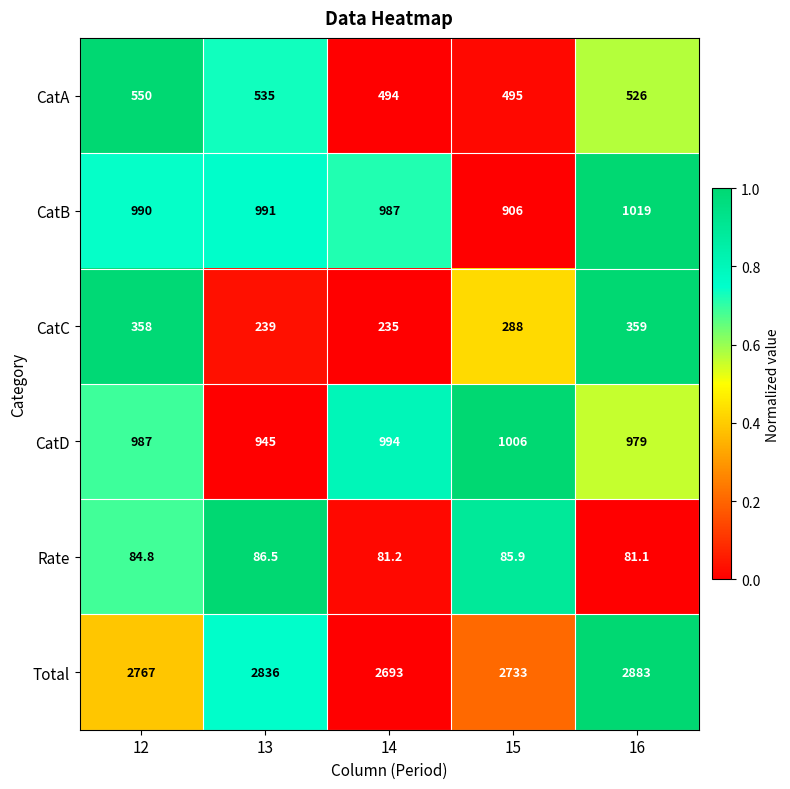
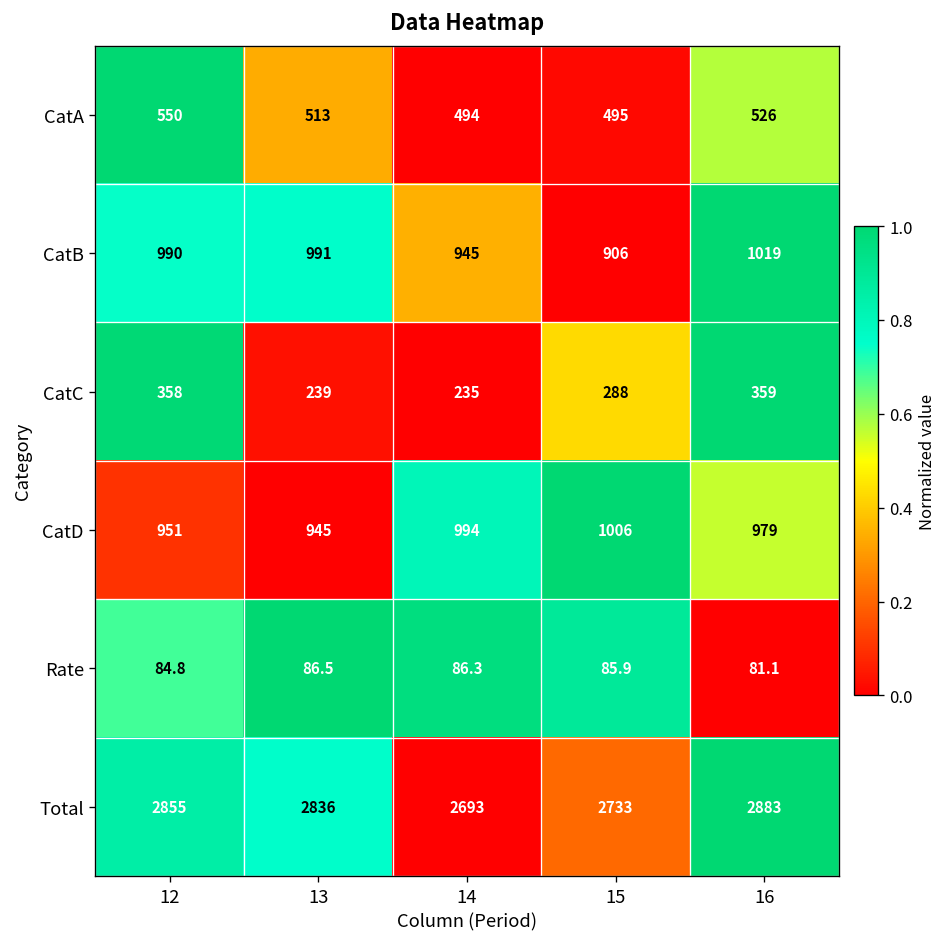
CatA, 13: 535 -> 513
CatB, 14: 987 -> 945
CatD, 12: 987 -> 951
Rate, 14: 81.2 -> 86.3
Total, 12: 2767 -> 2855
